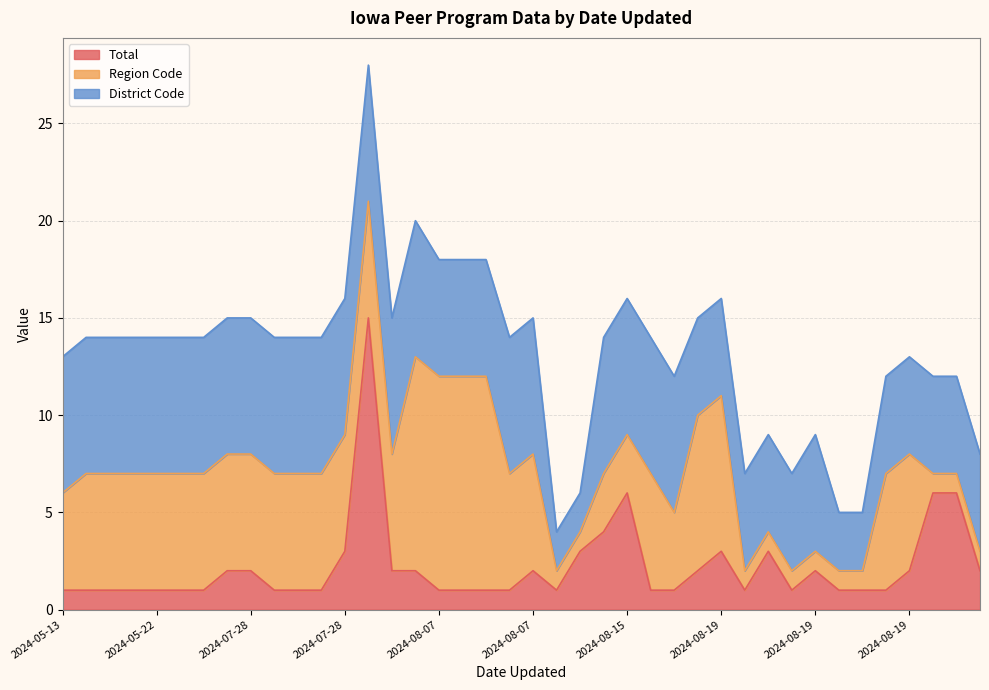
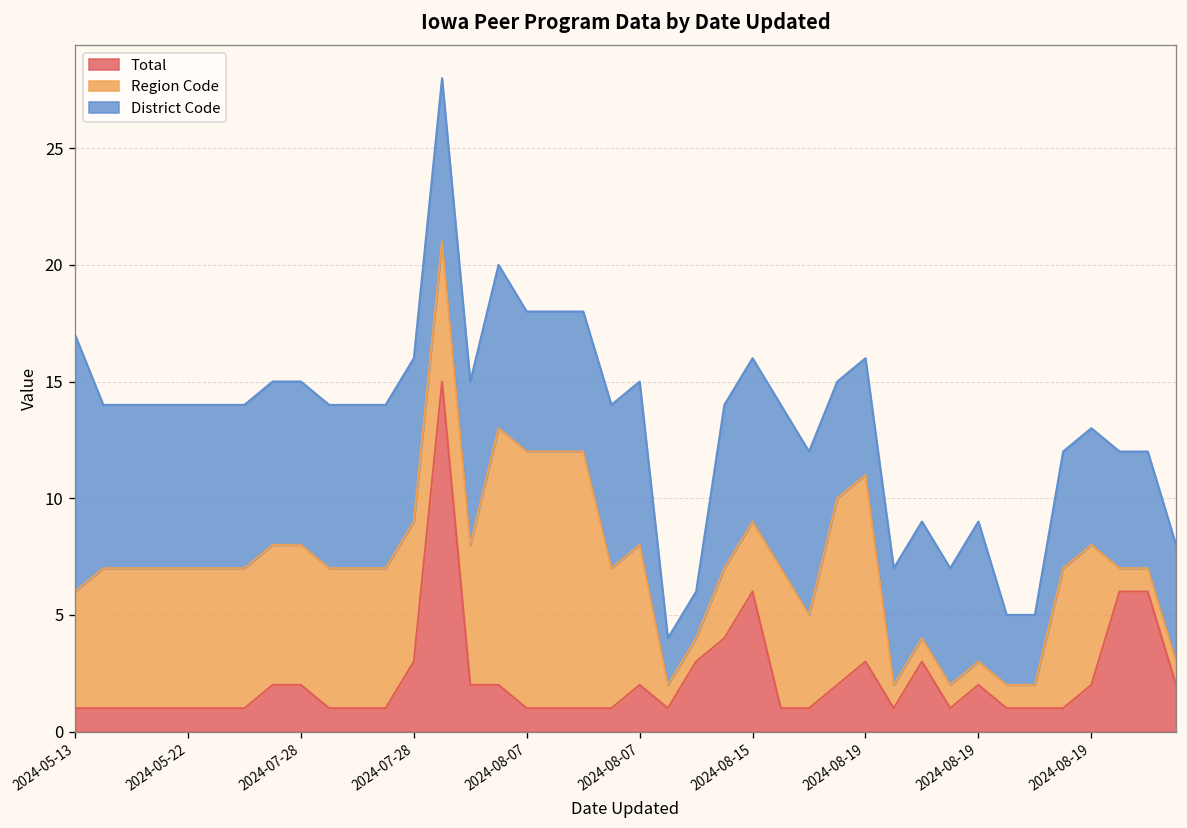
District Code, 2024-05-13: 7 -> 11
